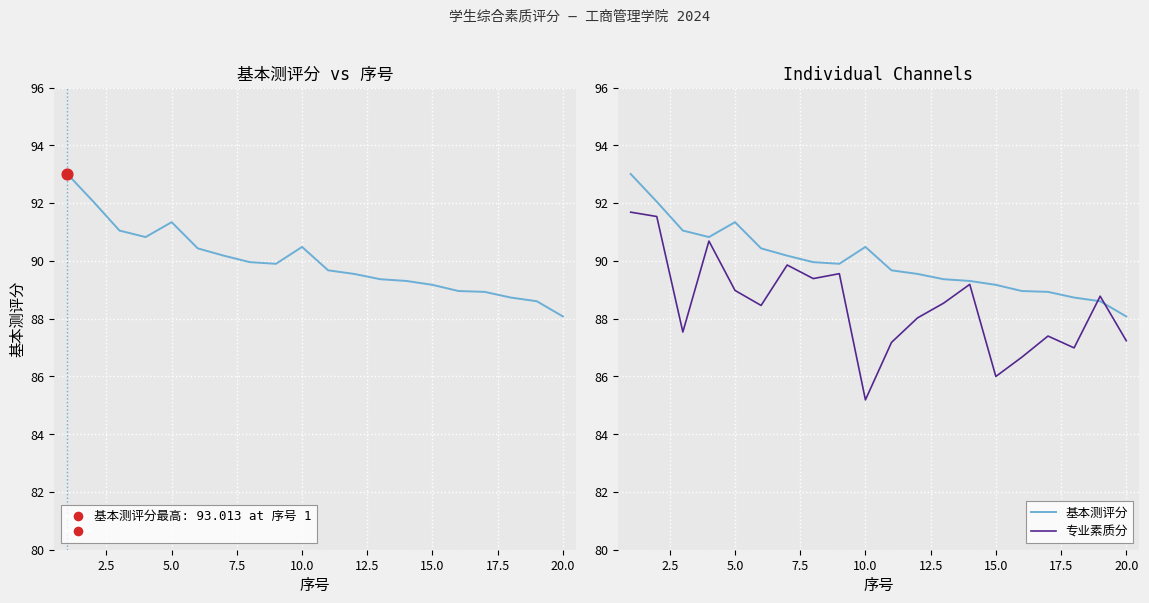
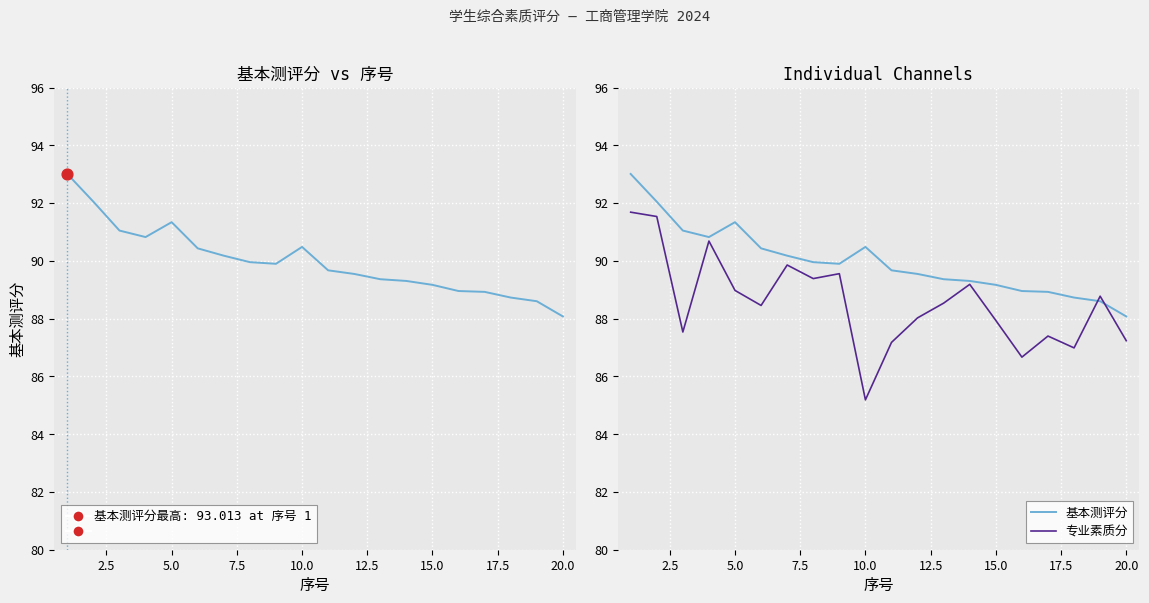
Individual Channels, 专业素质分, 15.0: 86.0 -> 87.9
